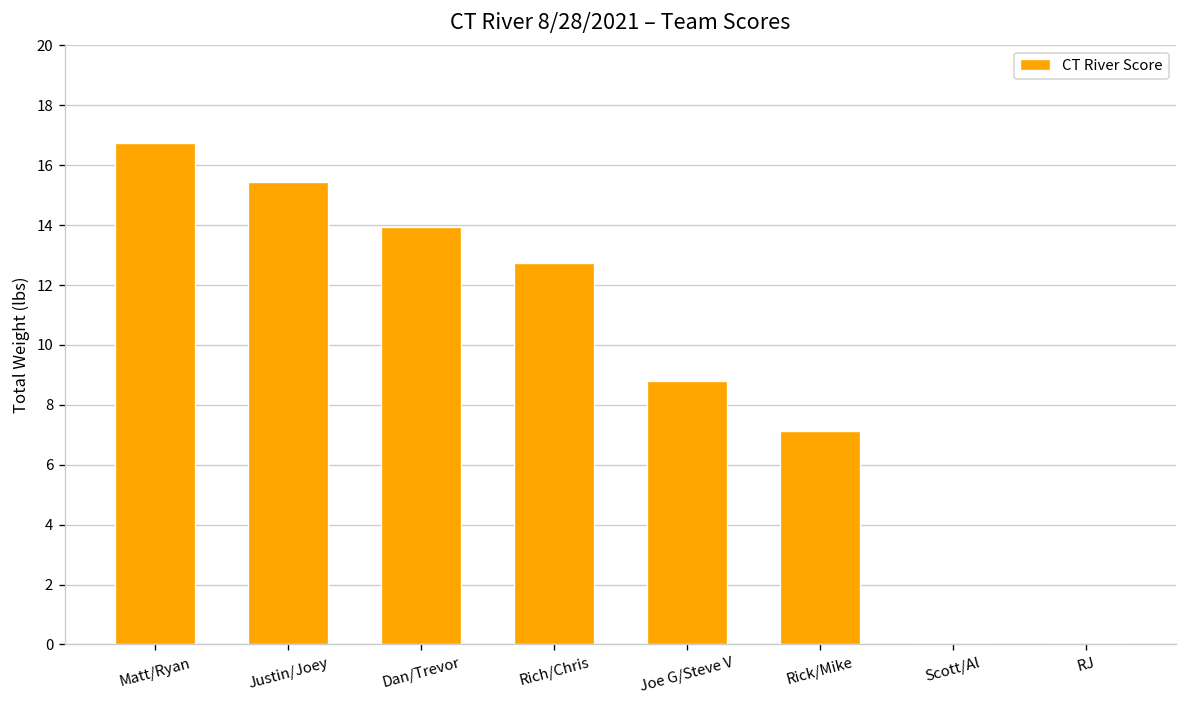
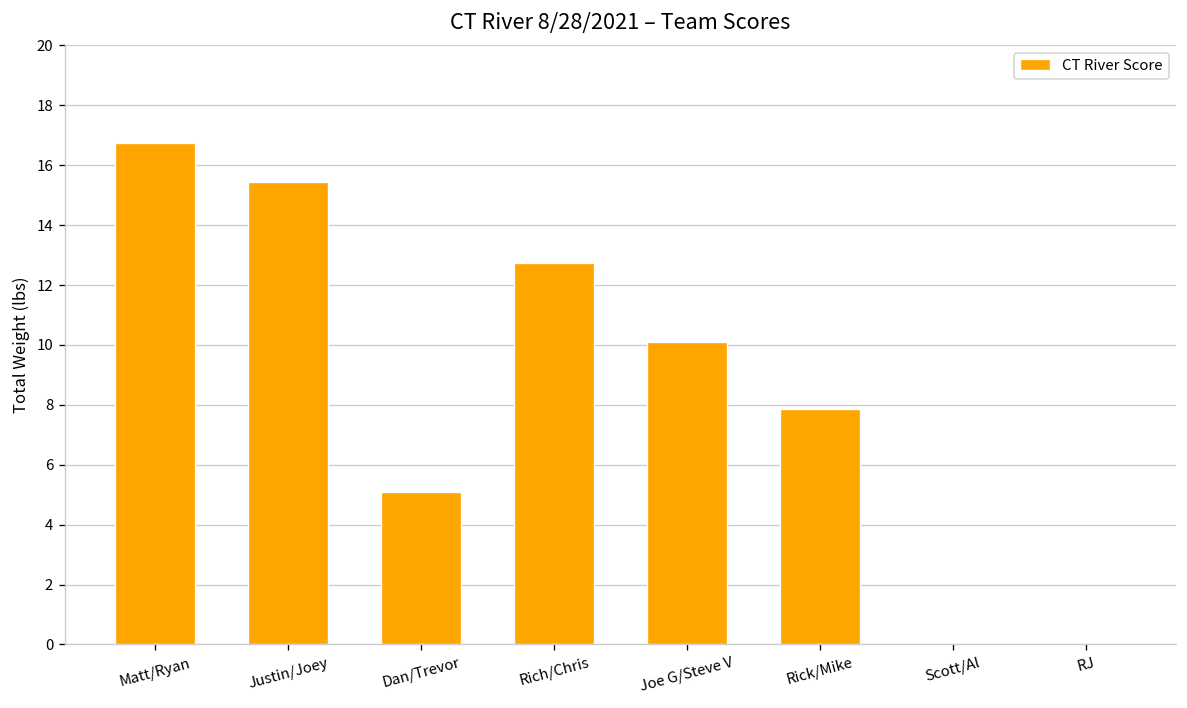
Dan/Trevor: 13.9 -> 5.1
Joe G/Steve V: 8.8 -> 10.1
Rick/Mike: 7.1 -> 7.9
